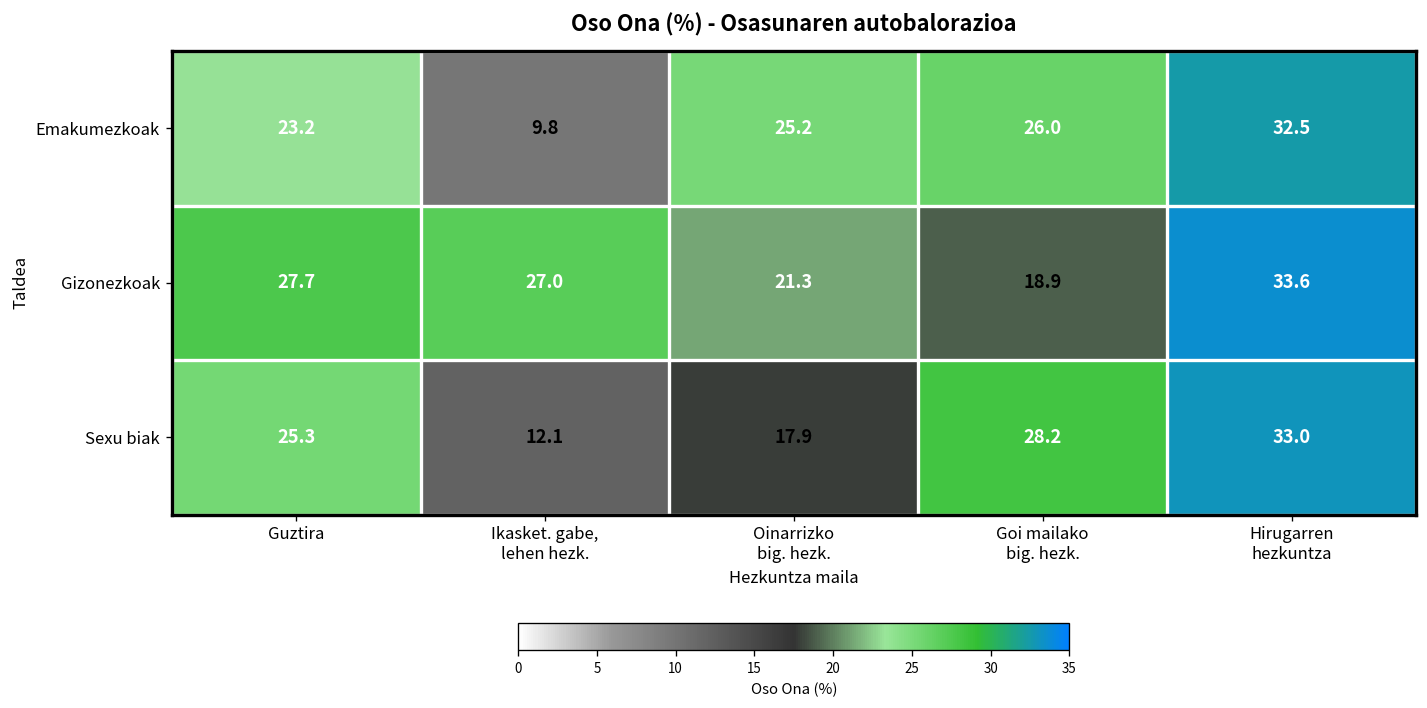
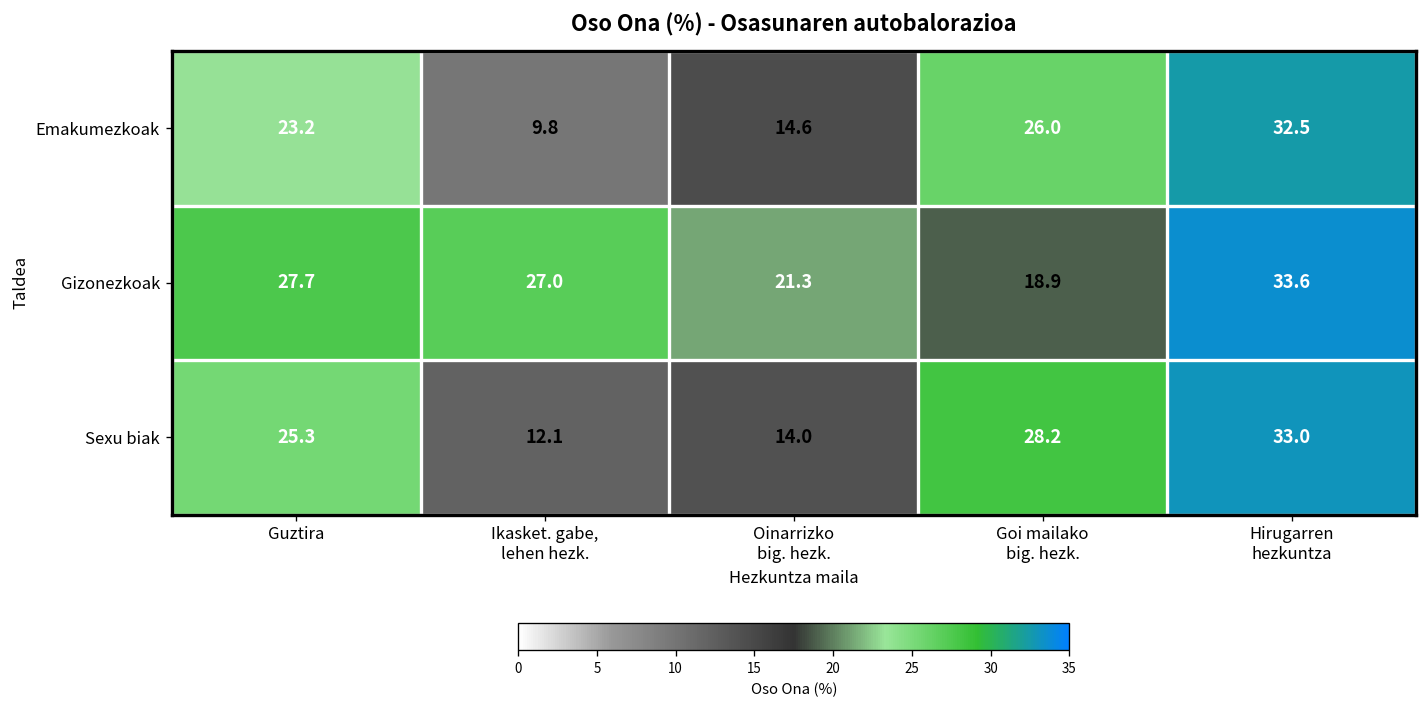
Emakumezkoak, Oinarrizko big. hezk.: 25.2 -> 14.6
Sexu biak, Oinarrizko big. hezk.: 17.9 -> 14.0
